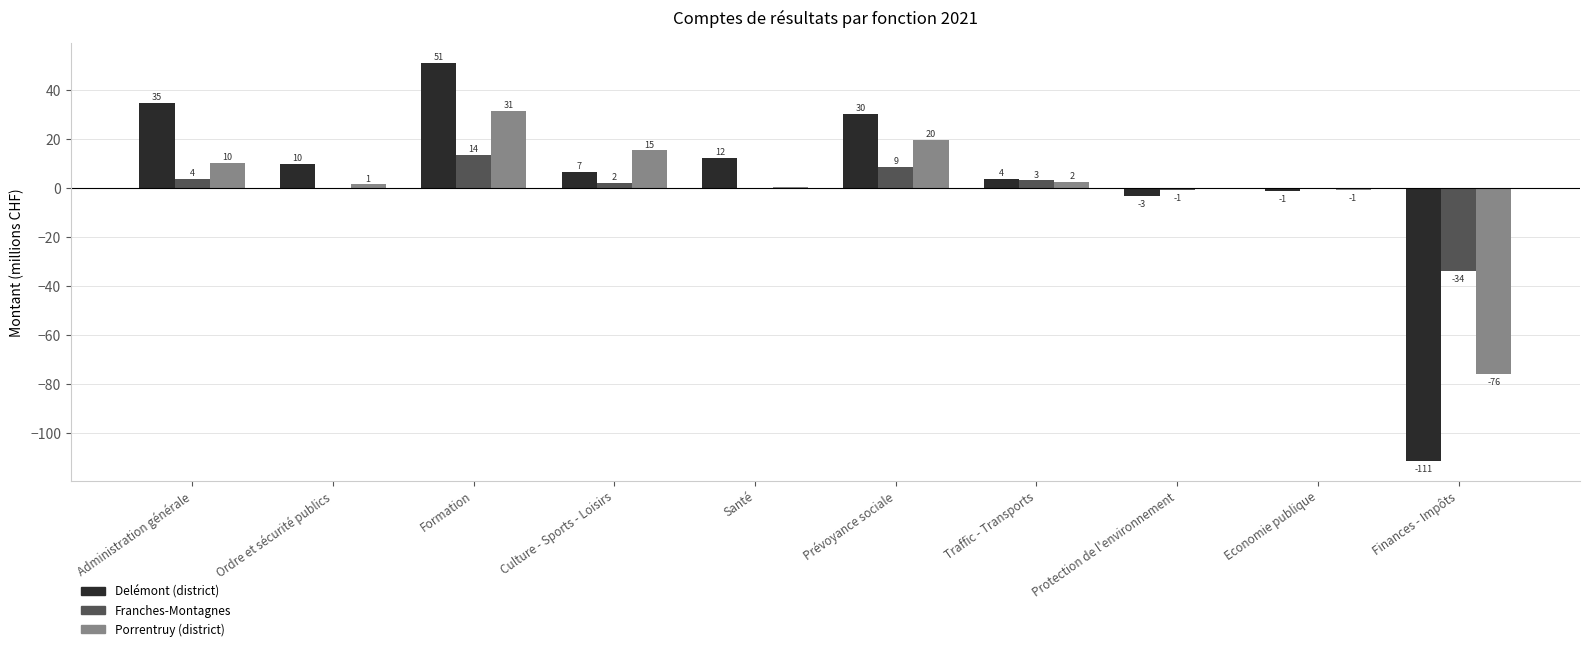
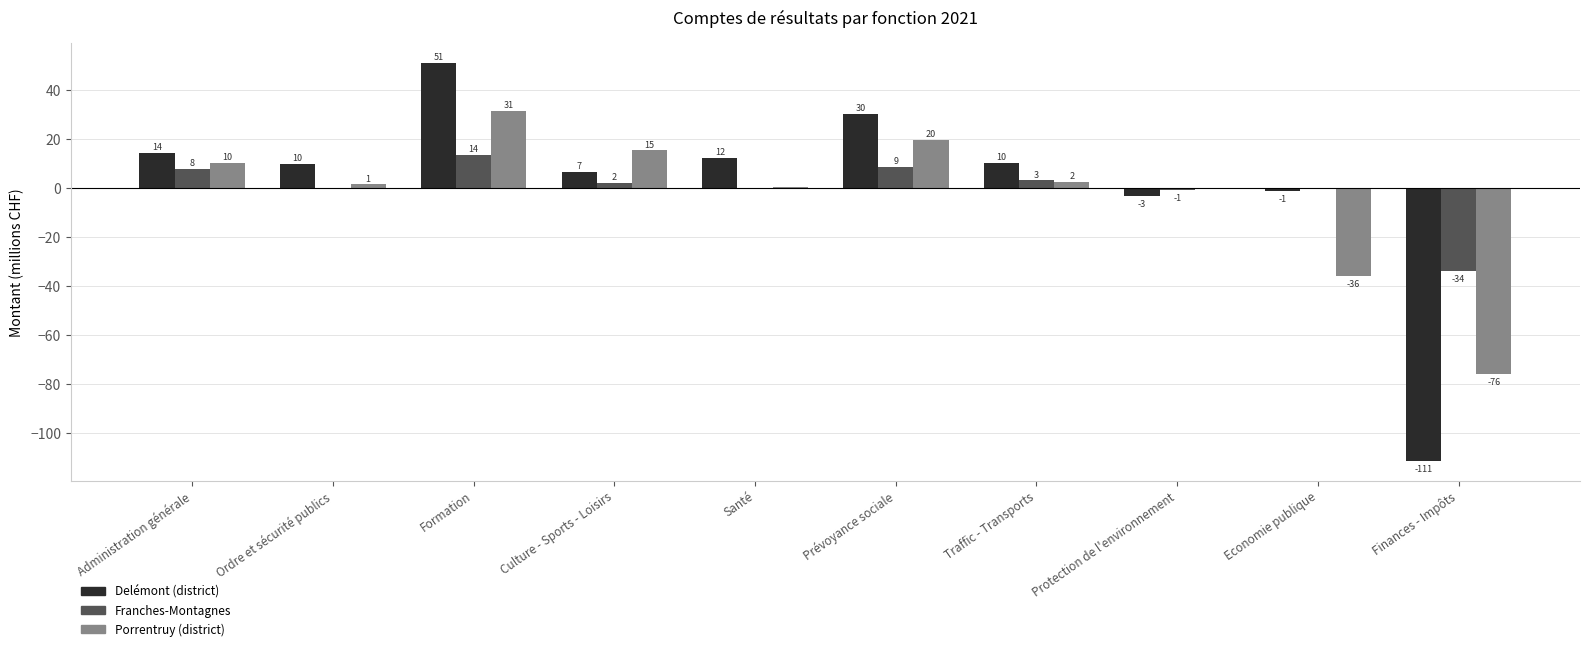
Delémont (district), Administration générale: 35 -> 14
Franches-Montagnes, Administration générale: 4 -> 8
Delémont (district), Traffic - Transports: 4 -> 10
Porrentruy (district), Economie publique: -1 -> -36
